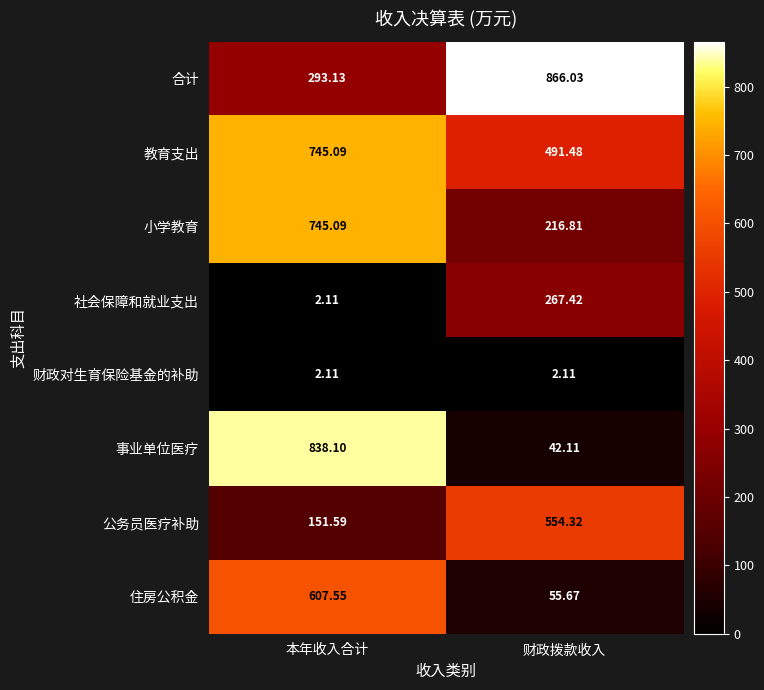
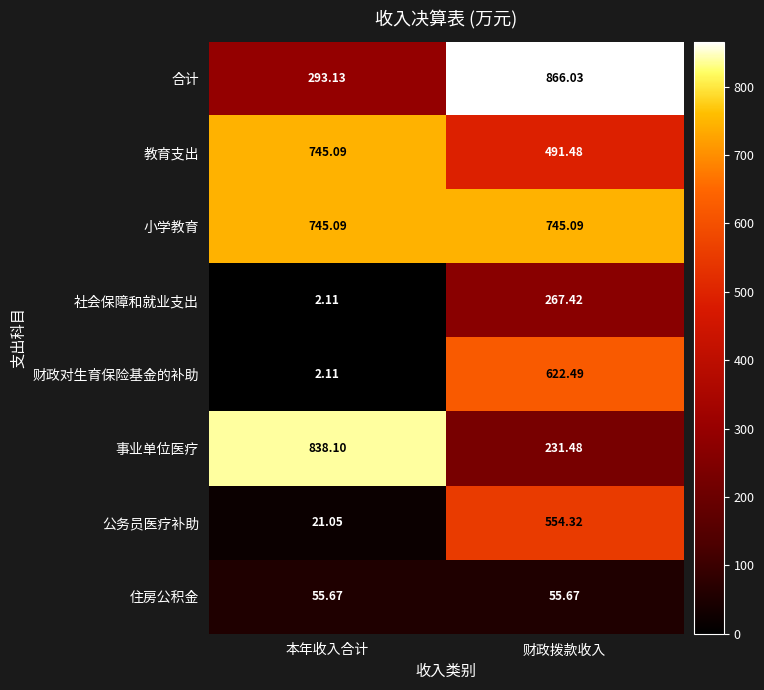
小学教育, 财政拨款收入: 216.81 -> 745.09
财政对生育保险基金的补助, 财政拨款收入: 2.11 -> 622.49
事业单位医疗, 财政拨款收入: 42.11 -> 231.48
公务员医疗补助, 本年收入合计: 151.59 -> 21.05
住房公积金, 本年收入合计: 607.55 -> 55.67
